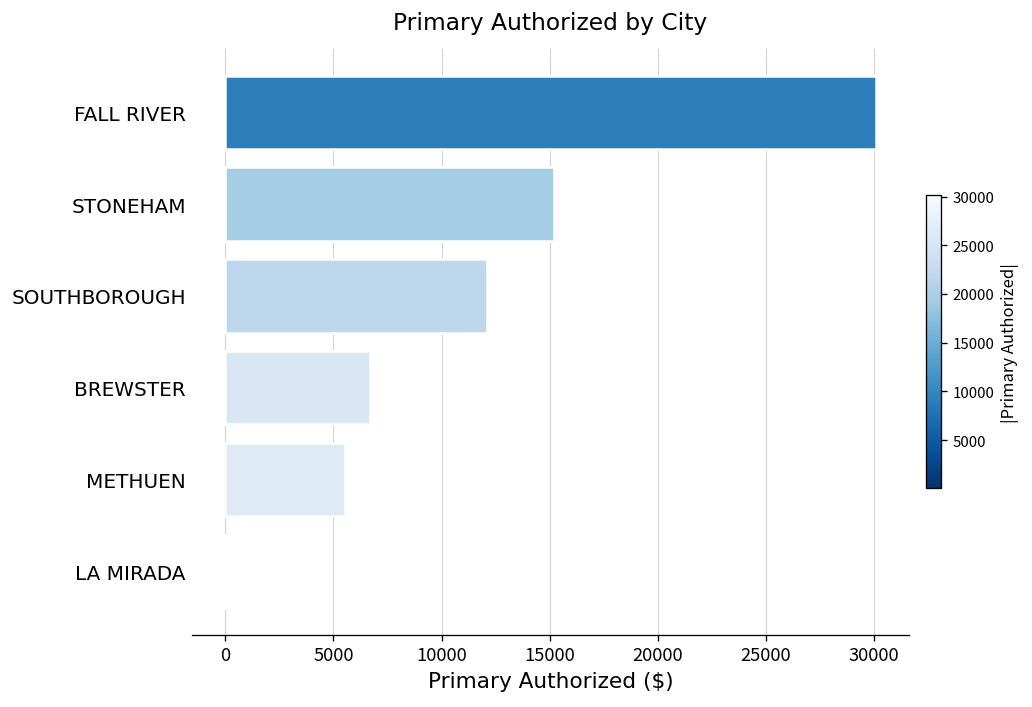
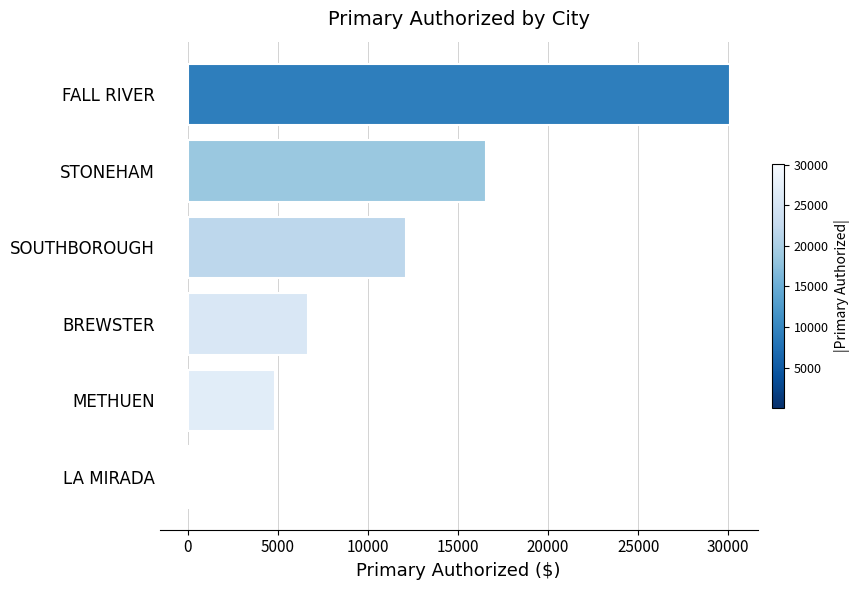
STONEHAM: 15200 -> 16600
METHUEN: 5500 -> 4800
